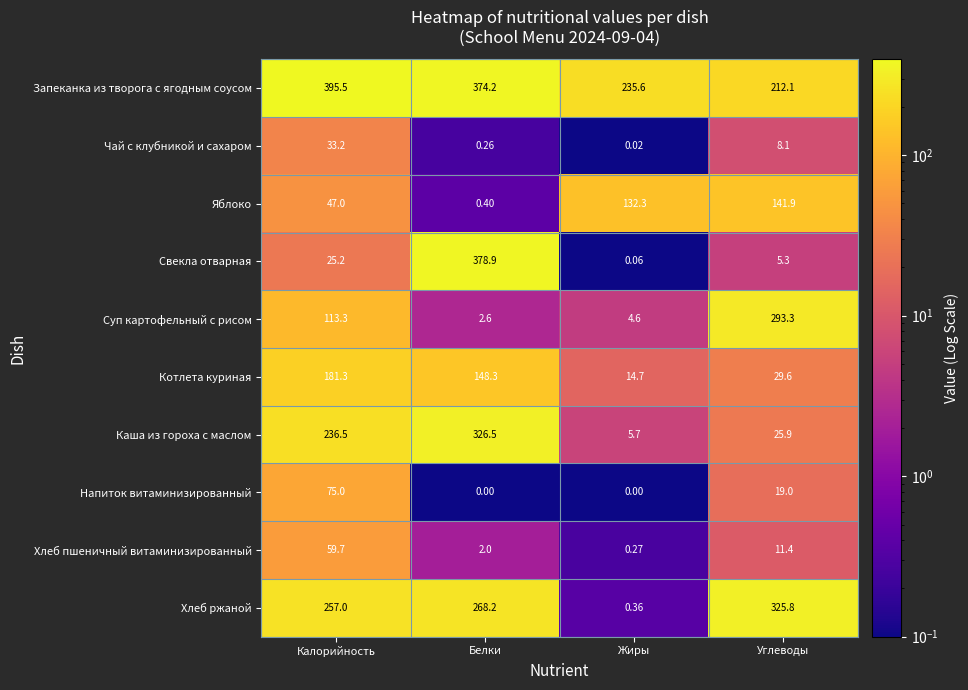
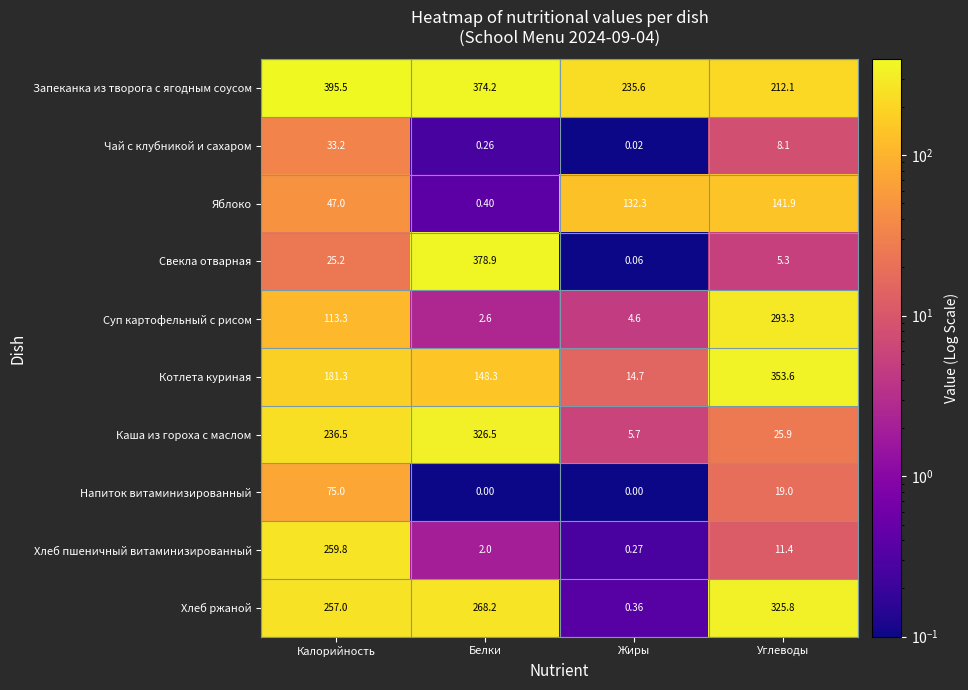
Котлета куриная, Углеводы: 29.6 -> 353.6
Хлеб пшеничный витаминизированный, Калорийность: 59.7 -> 259.8
